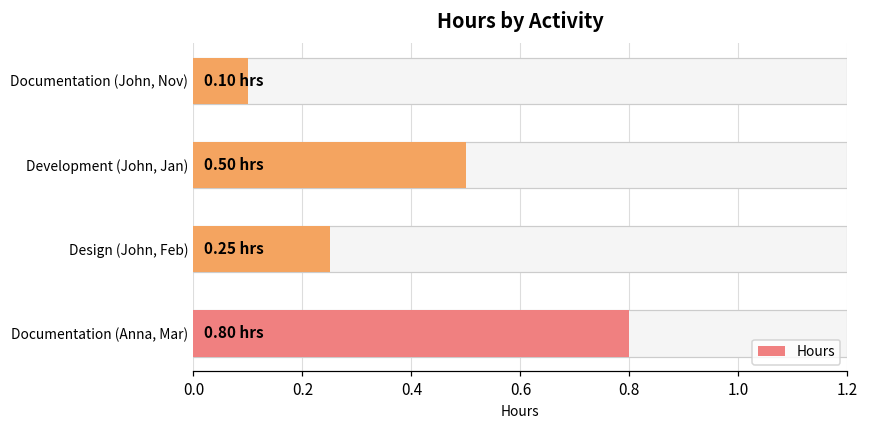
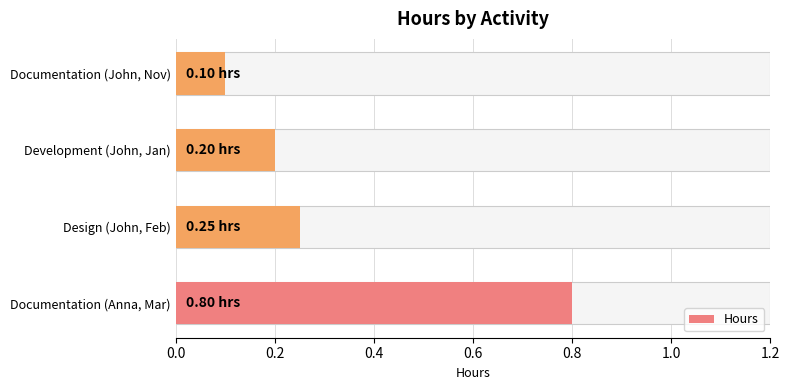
Hours, Development (John, Jan): 0.50 -> 0.20
